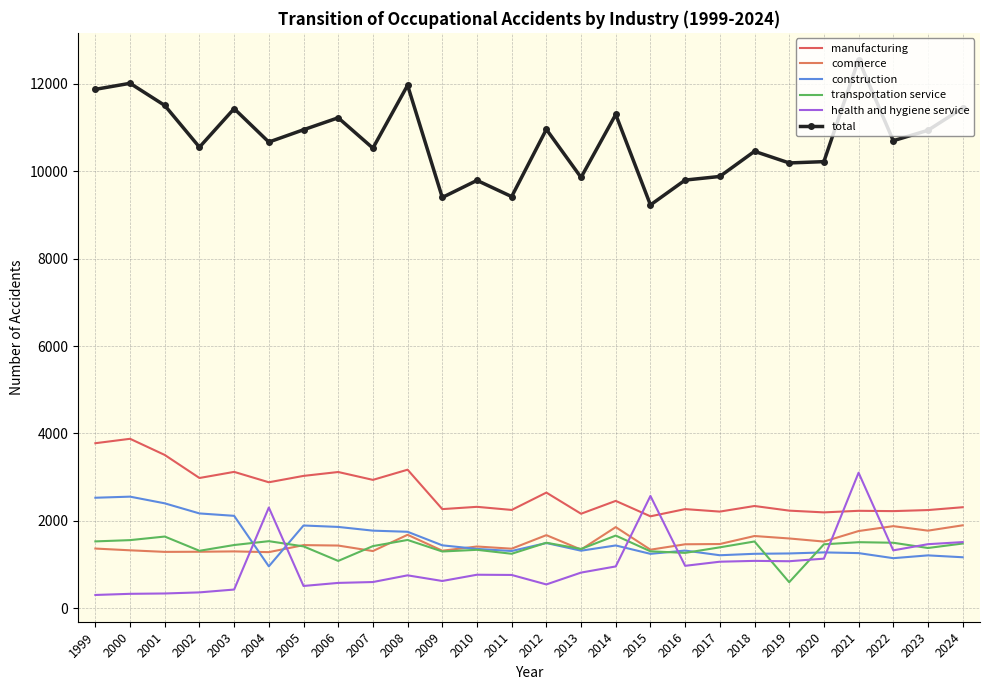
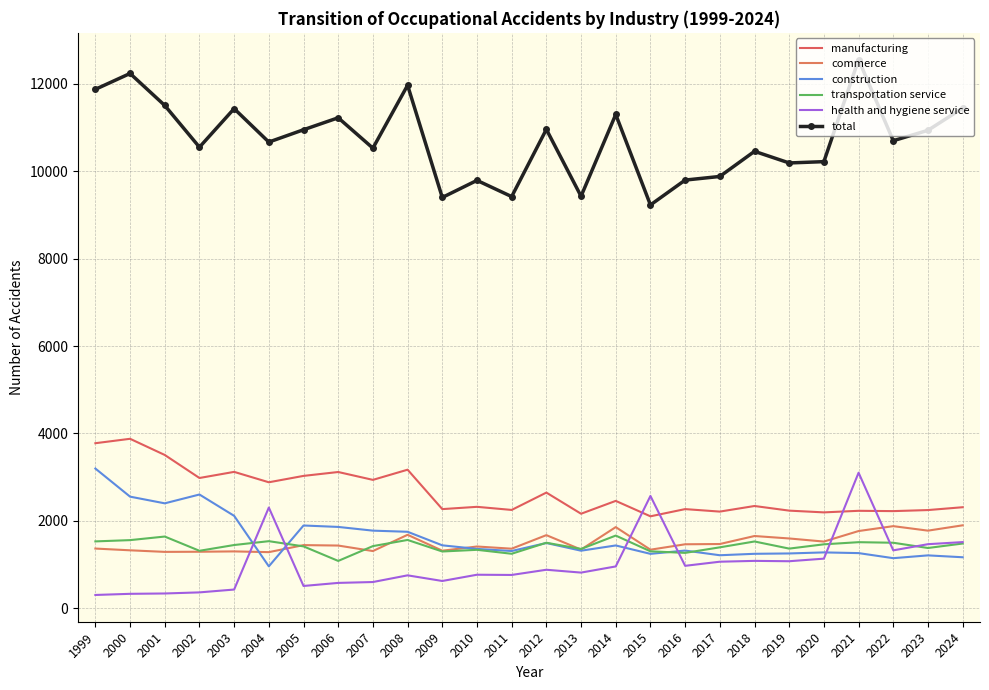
construction, 1999: 2500 -> 3200
total, 2000: 12000 -> 12200
construction, 2002: 2200 -> 2600
health and hygiene service, 2012: 500 -> 900
total, 2013: 9900 -> 9400
transportation service, 2019: 600 -> 1400
